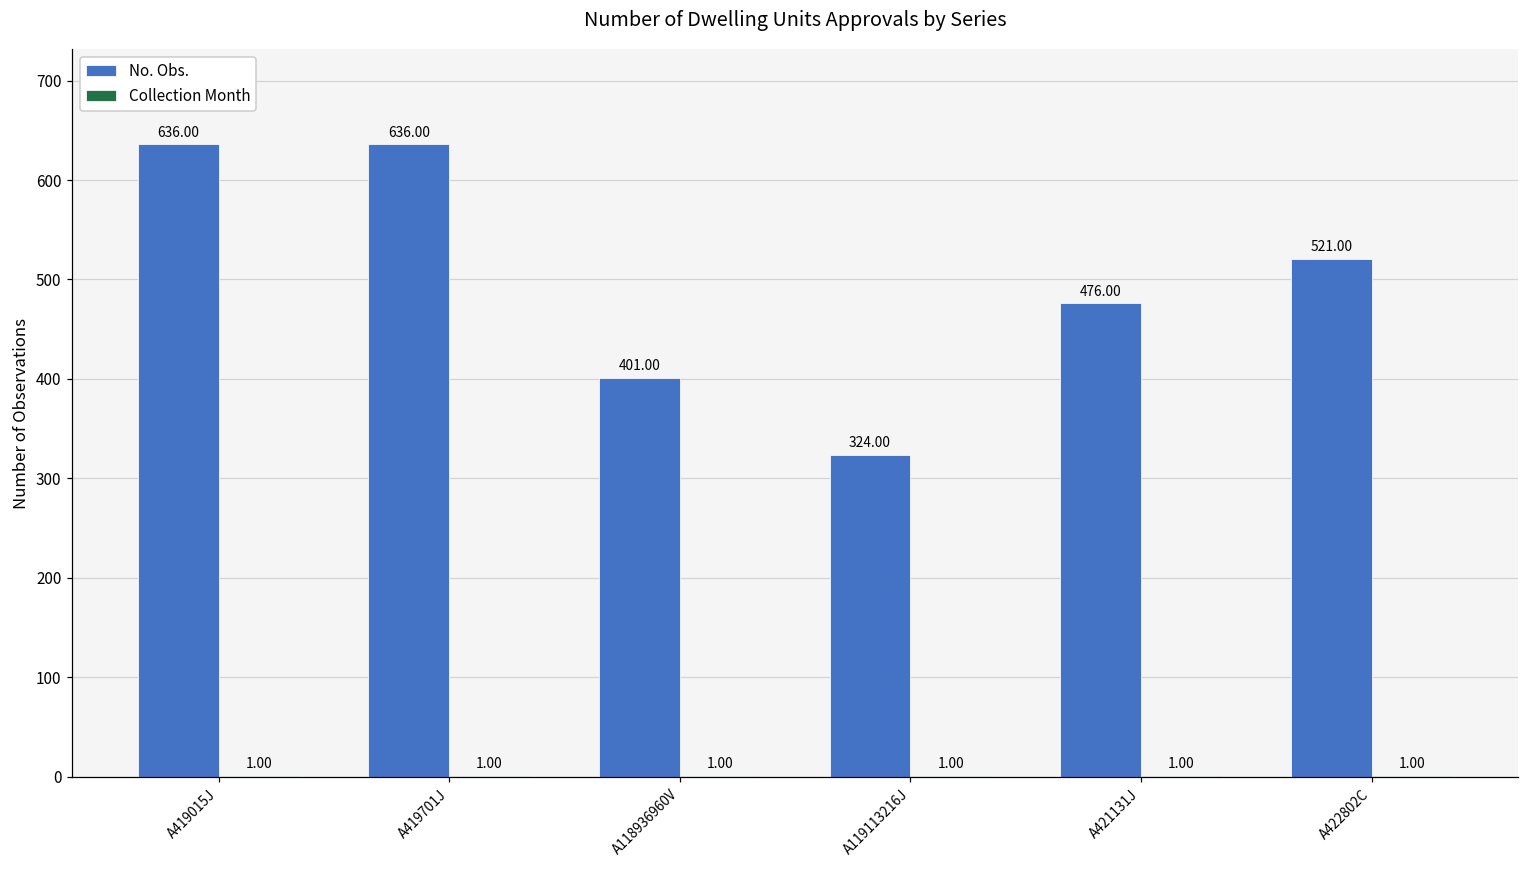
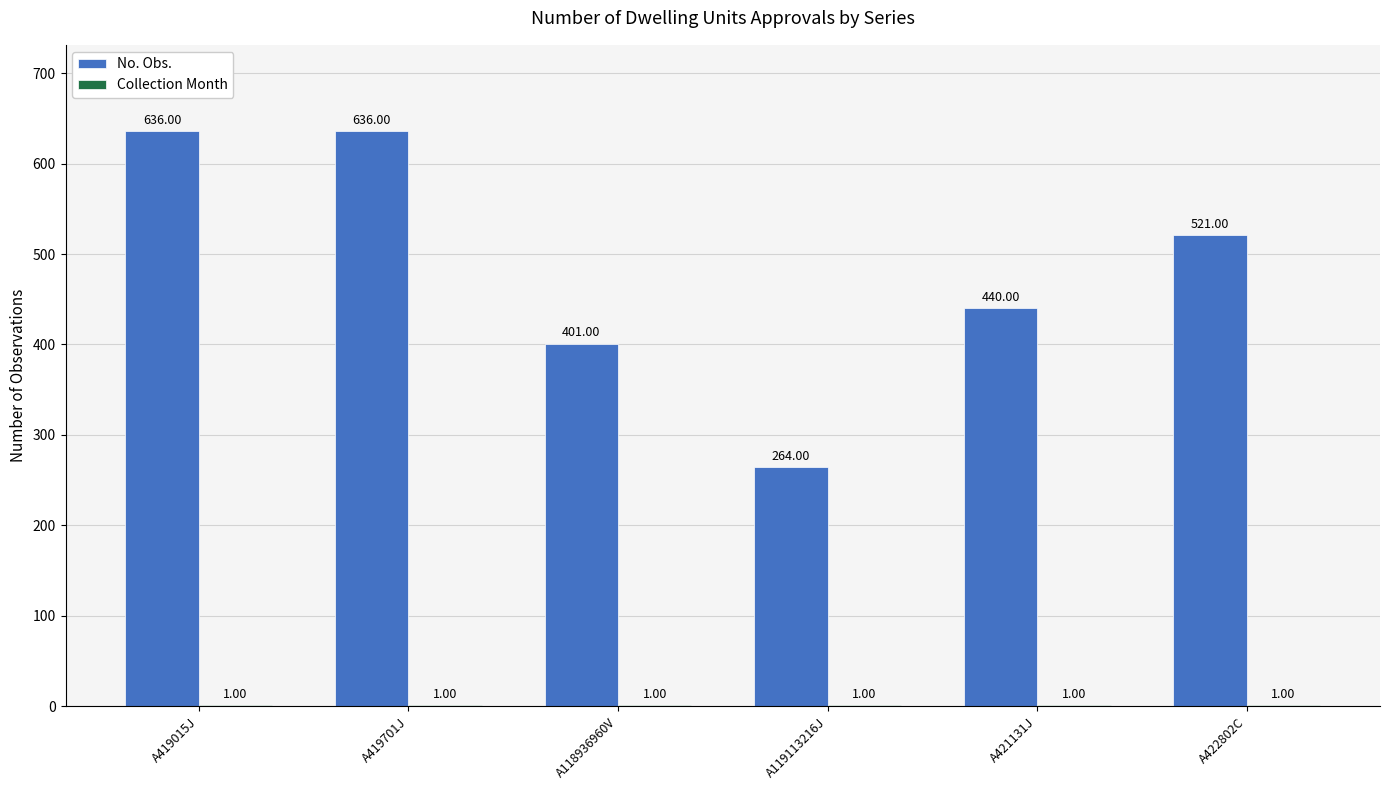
No. Obs., A119113216J: 324.00 -> 264.00
No. Obs., A421131J: 476.00 -> 440.00
